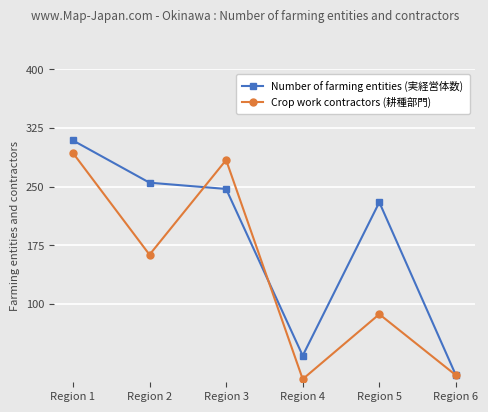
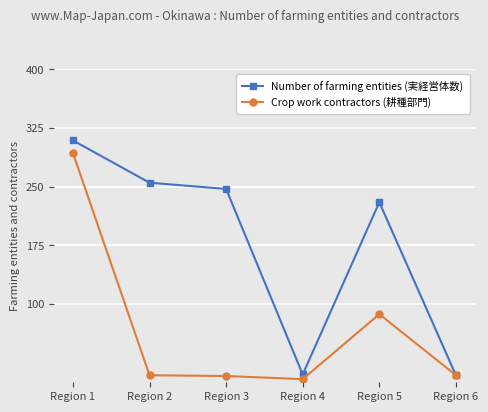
Crop work contractors (耕種部門), Region 2: 160 -> 10
Crop work contractors (耕種部門), Region 3: 280 -> 10
Number of farming entities (実経営体数), Region 4: 30 -> 10
